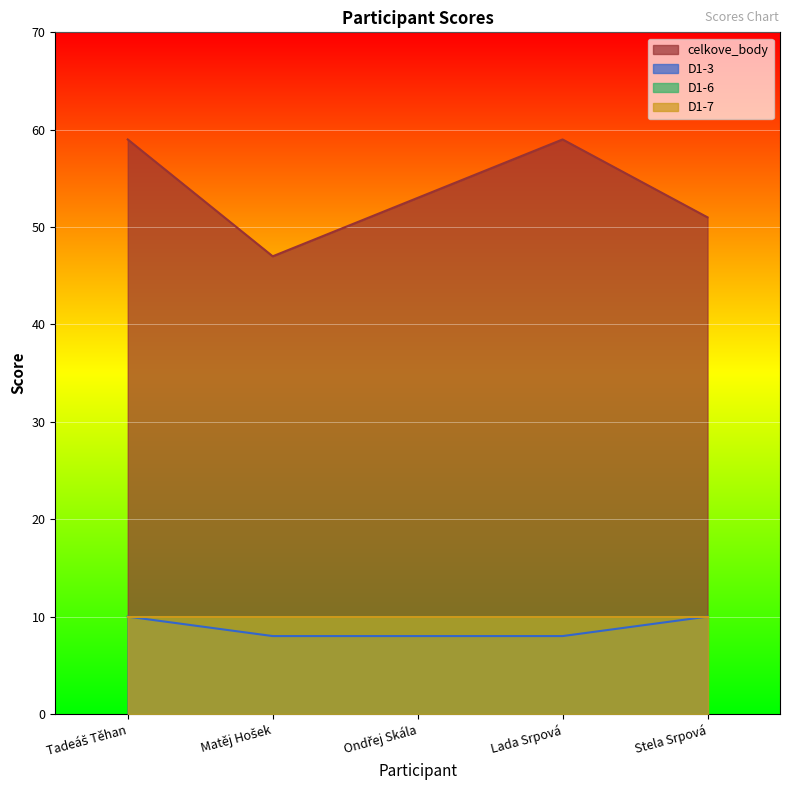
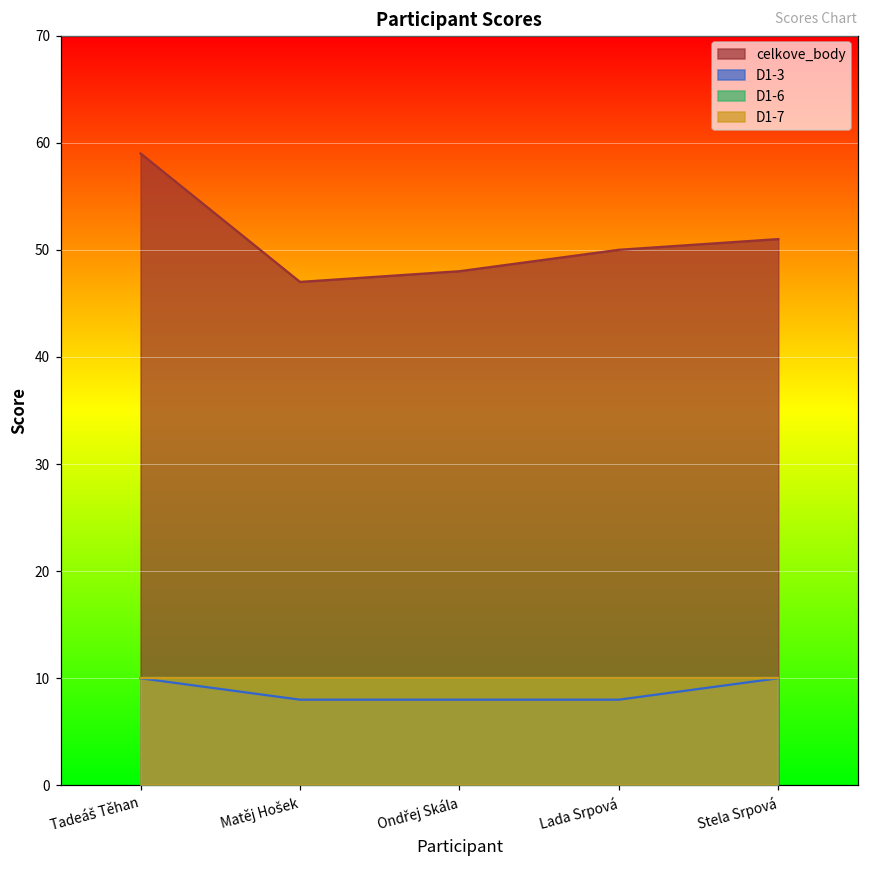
celkove_body, Ondřej Skála: 53 -> 48
celkove_body, Lada Srpová: 59 -> 50
